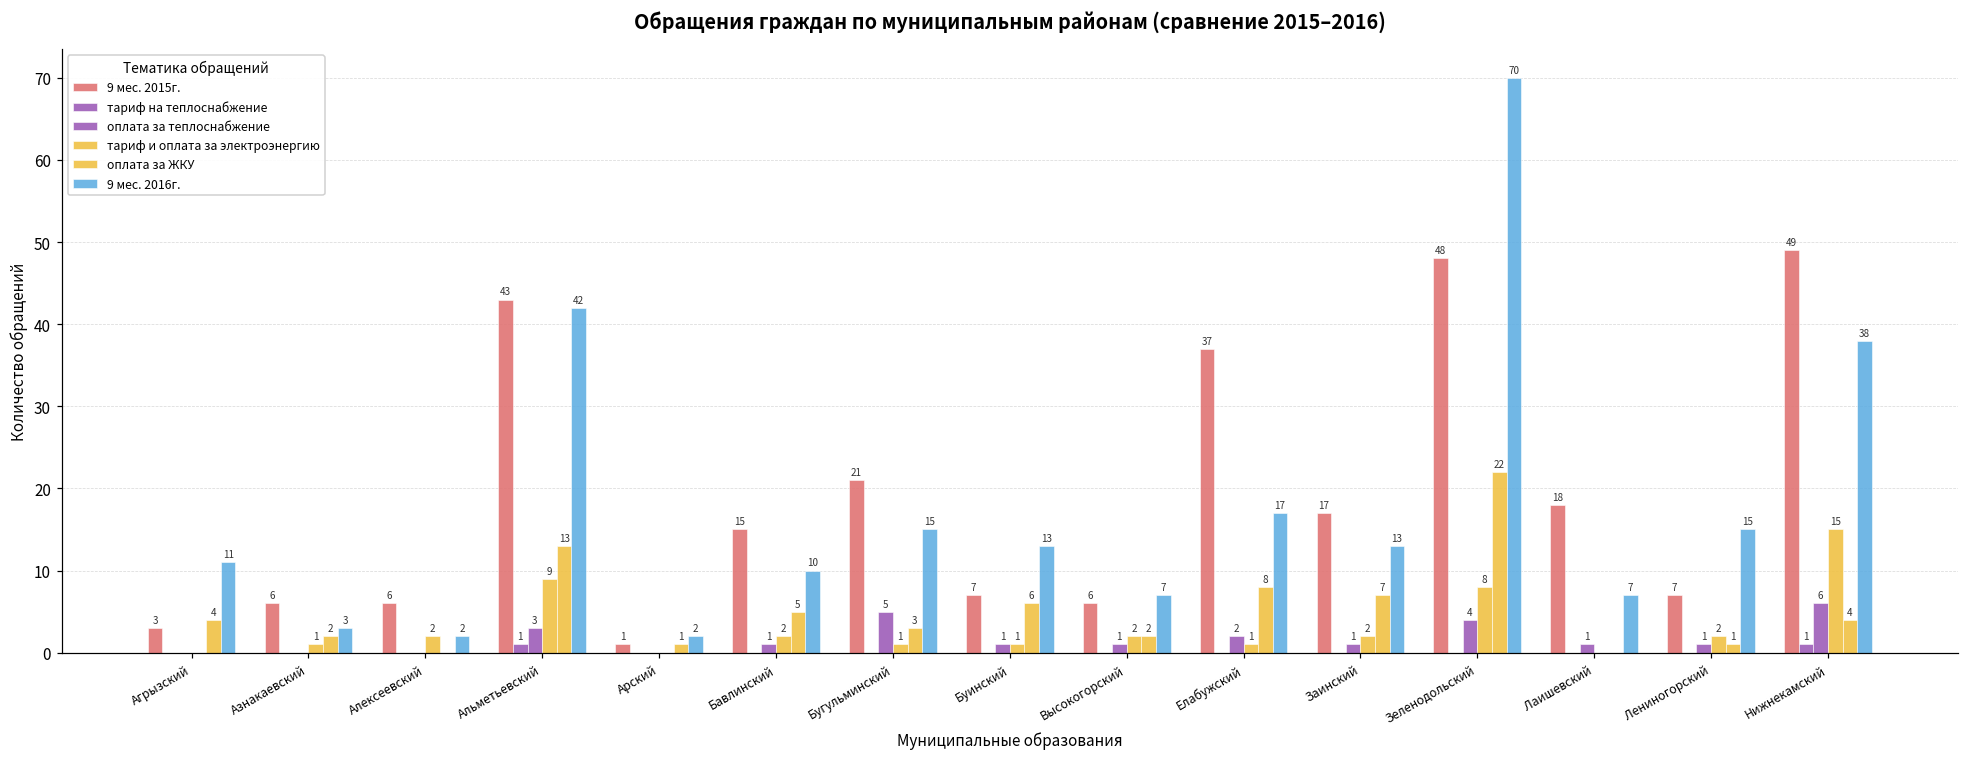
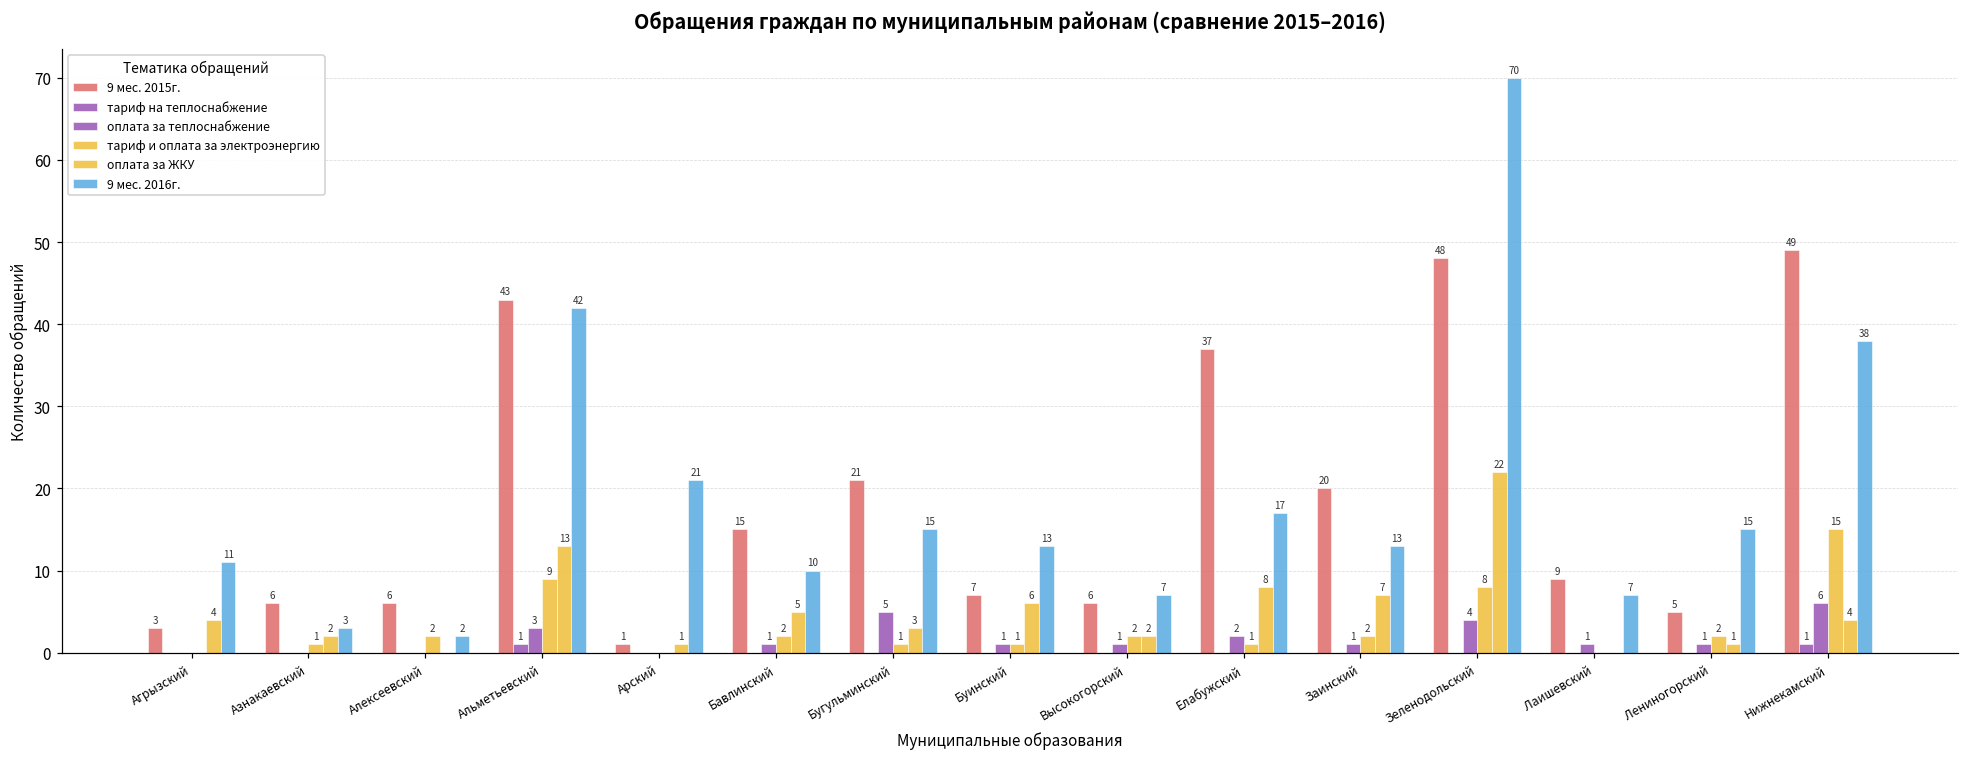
9 мес. 2016г., Арский: 2 -> 21
9 мес. 2015г., Заинский: 17 -> 20
9 мес. 2015г., Лаишевский: 18 -> 9
9 мес. 2015г., Лениногорский: 7 -> 5
